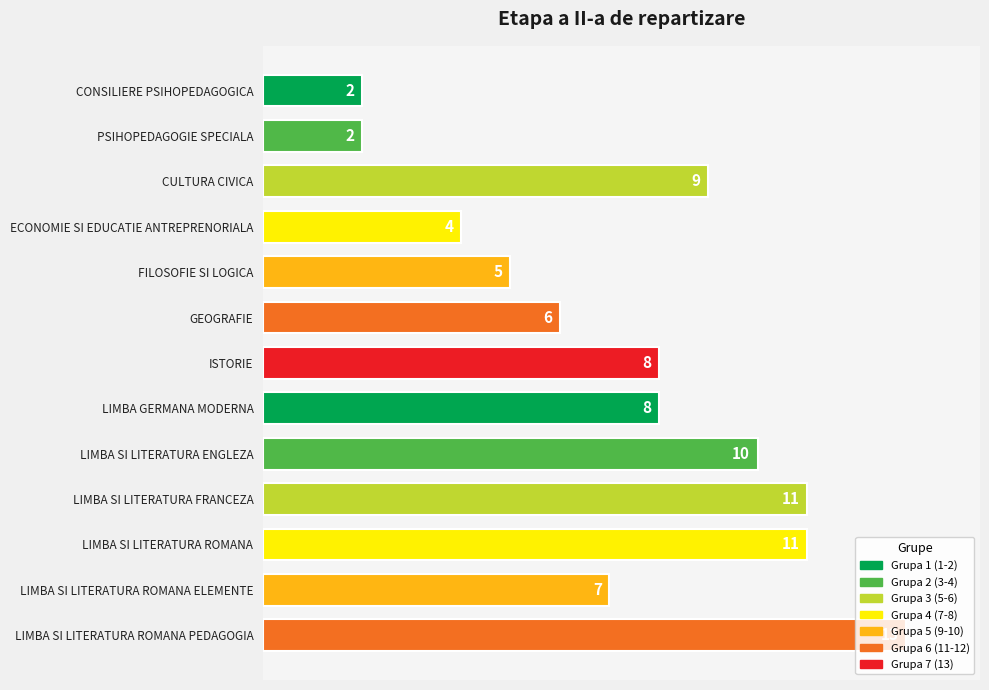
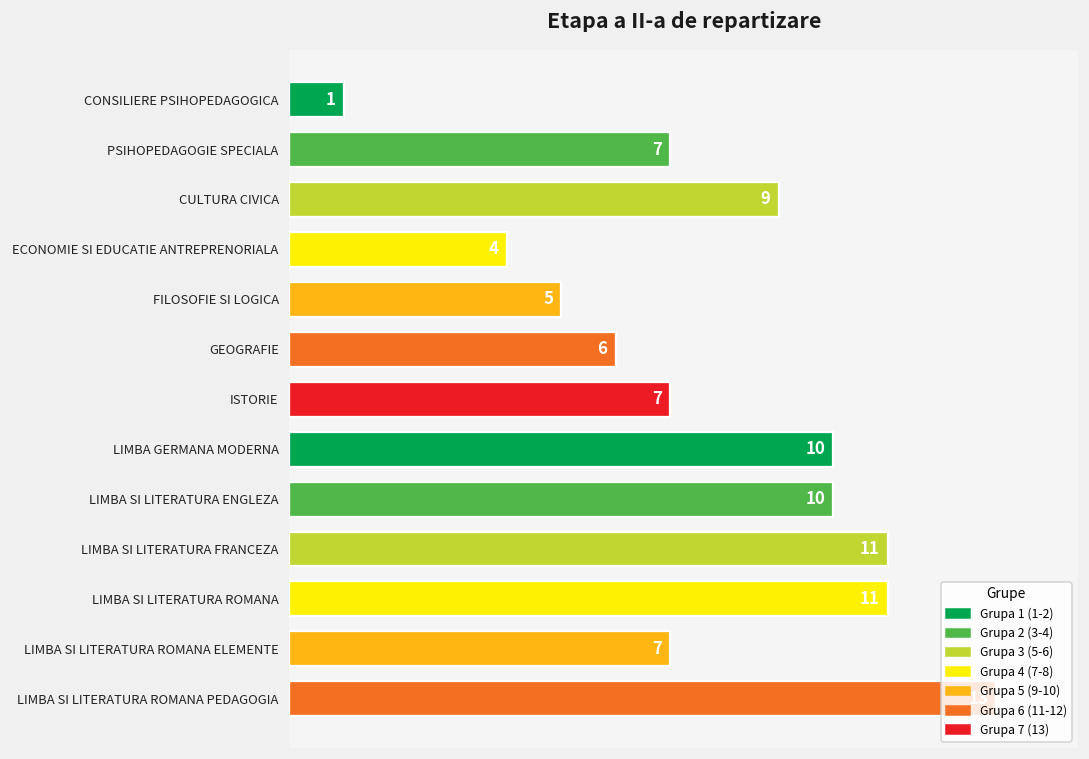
CONSILIERE PSIHOPEDAGOGICA: 2 -> 1
PSIHOPEDAGOGIE SPECIALA: 2 -> 7
ISTORIE: 8 -> 7
LIMBA GERMANA MODERNA: 8 -> 10
